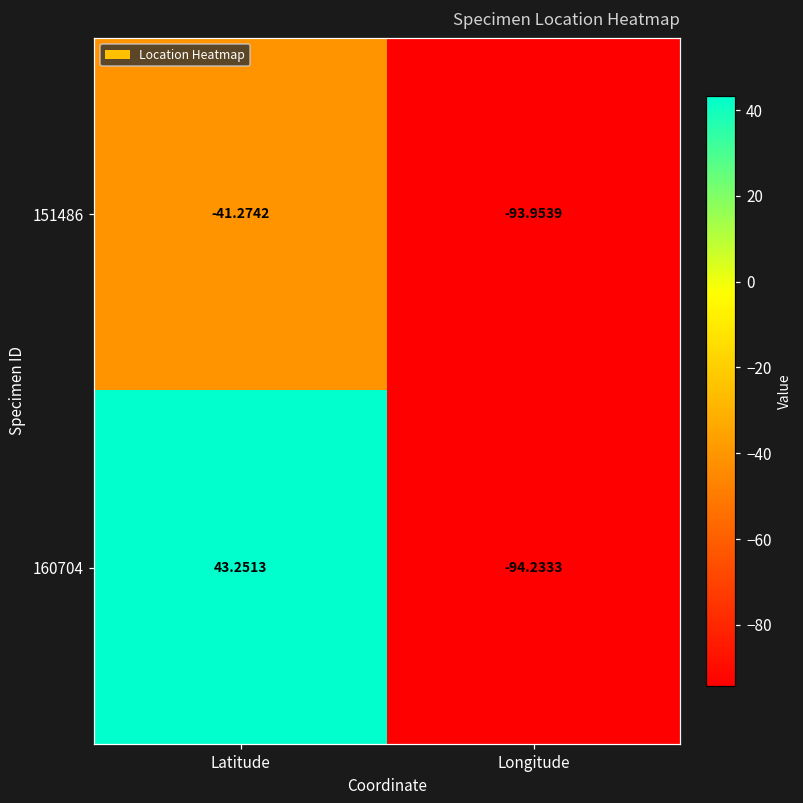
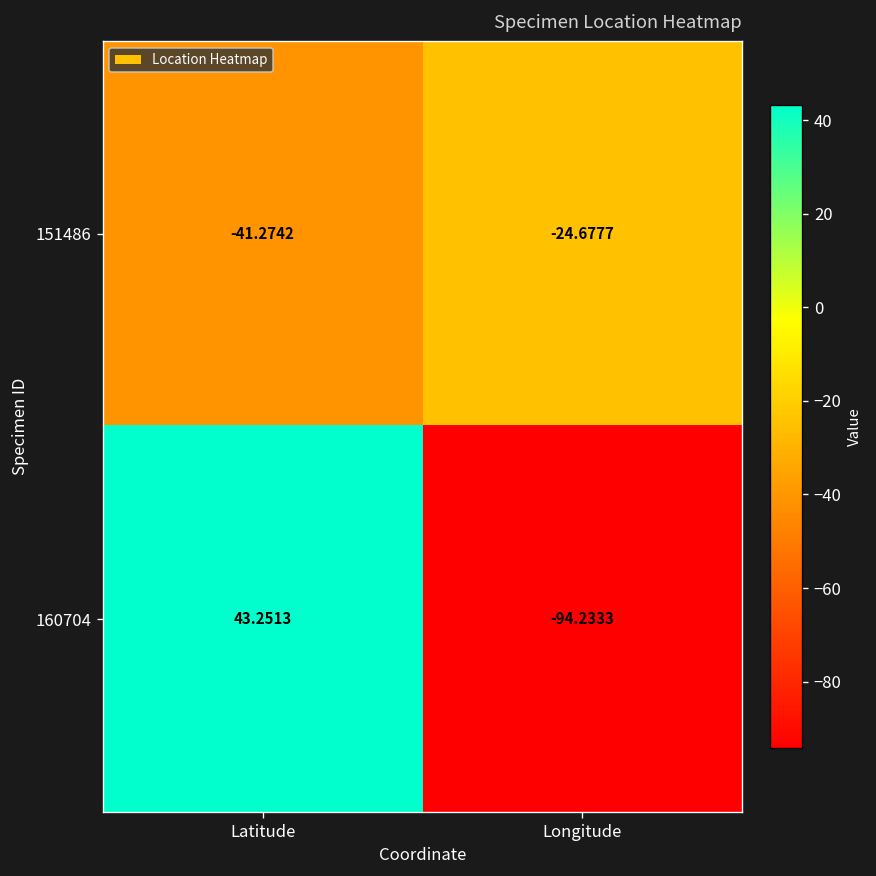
151486, Longitude: -93.9539 -> -24.6777
